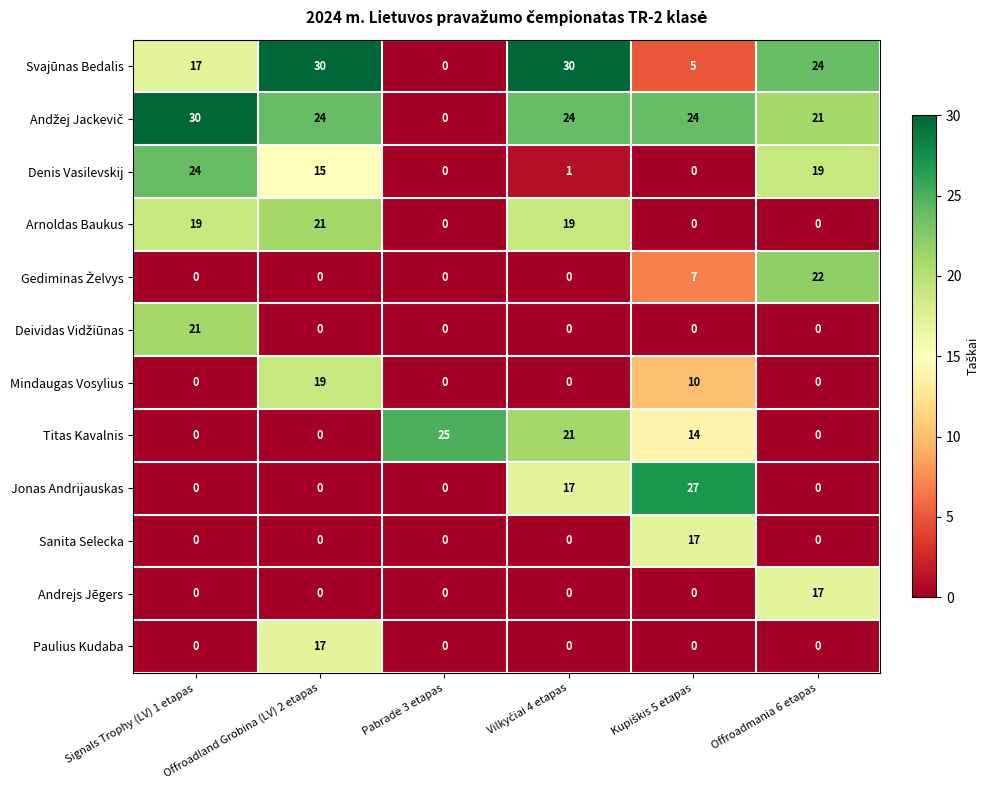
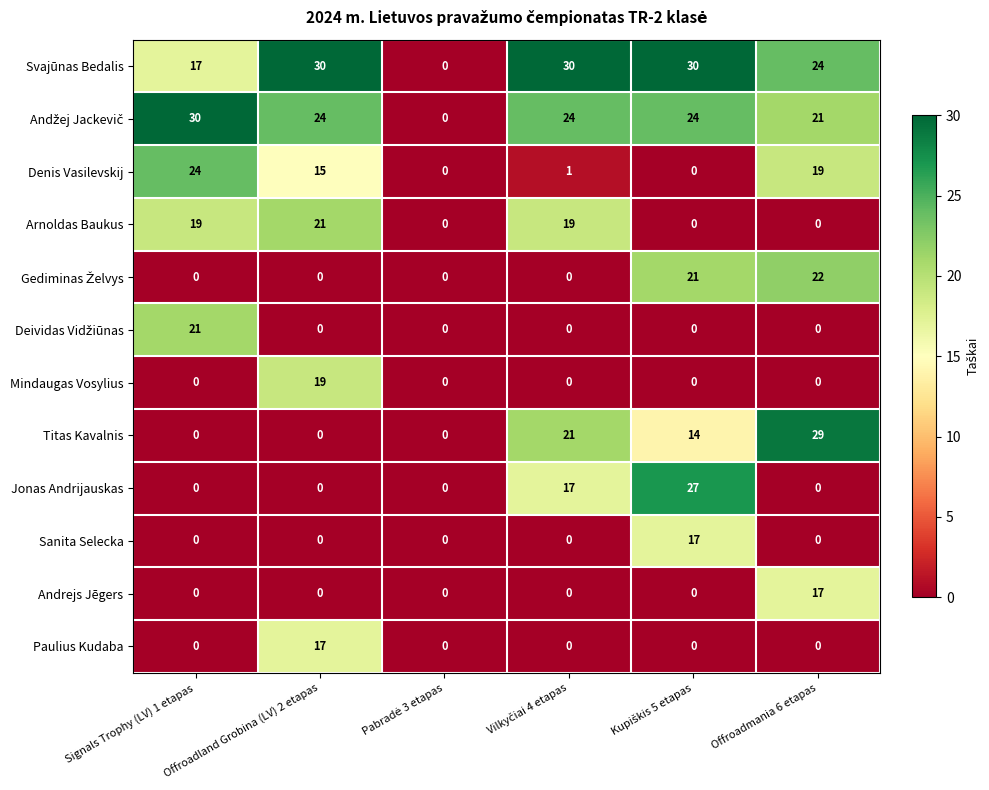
Svajūnas Bedalis, Kupiškis 5 etapas: 5 -> 30
Gediminas Želvys, Kupiškis 5 etapas: 7 -> 21
Mindaugas Vosylius, Kupiškis 5 etapas: 10 -> 0
Titas Kavalnis, Pabradė 3 etapas: 25 -> 0
Titas Kavalnis, Offroadmania 6 etapas: 0 -> 29
